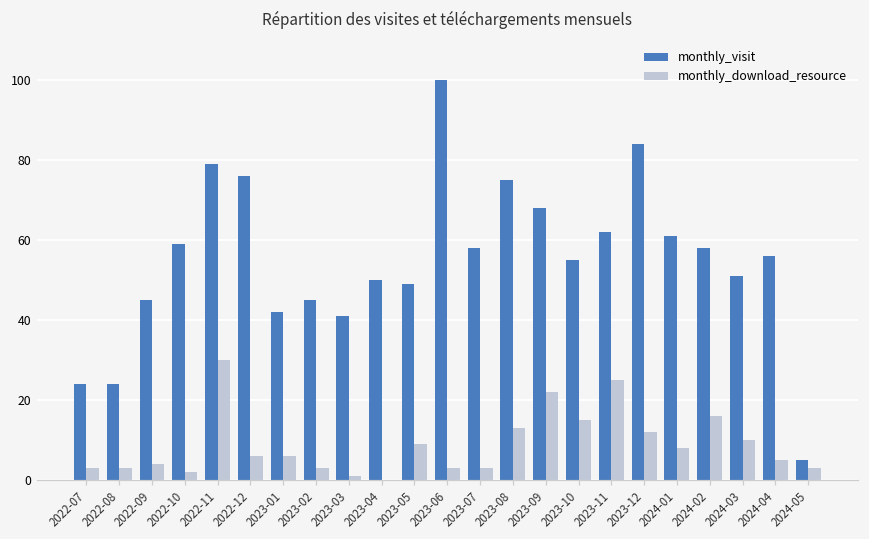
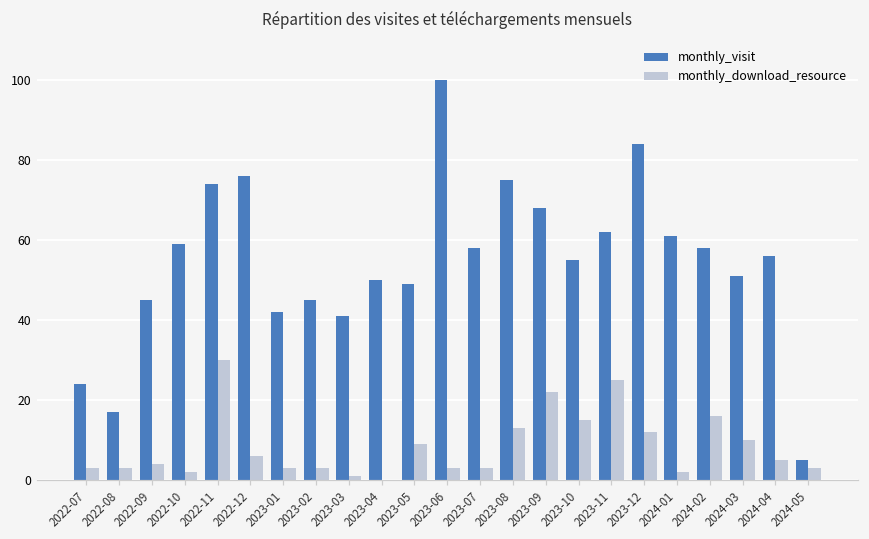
monthly_visit, 2022-08: 24 -> 17
monthly_visit, 2022-11: 79 -> 74
monthly_download_resource, 2023-01: 6 -> 3
monthly_download_resource, 2024-01: 8 -> 2
